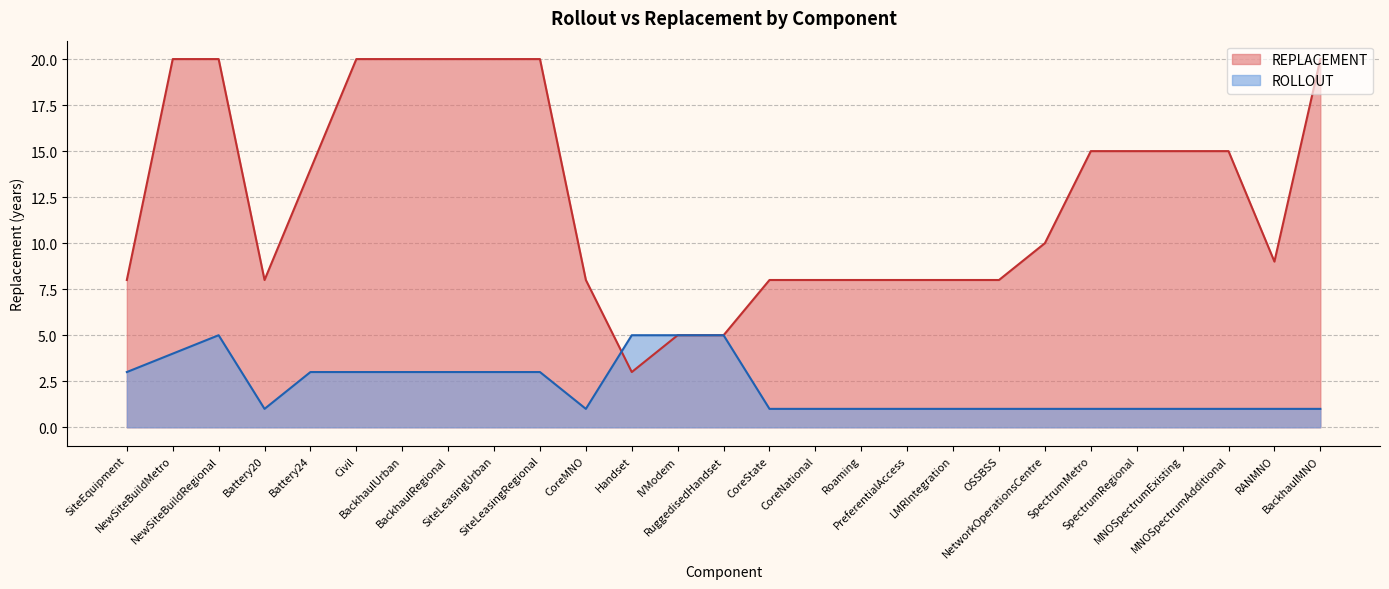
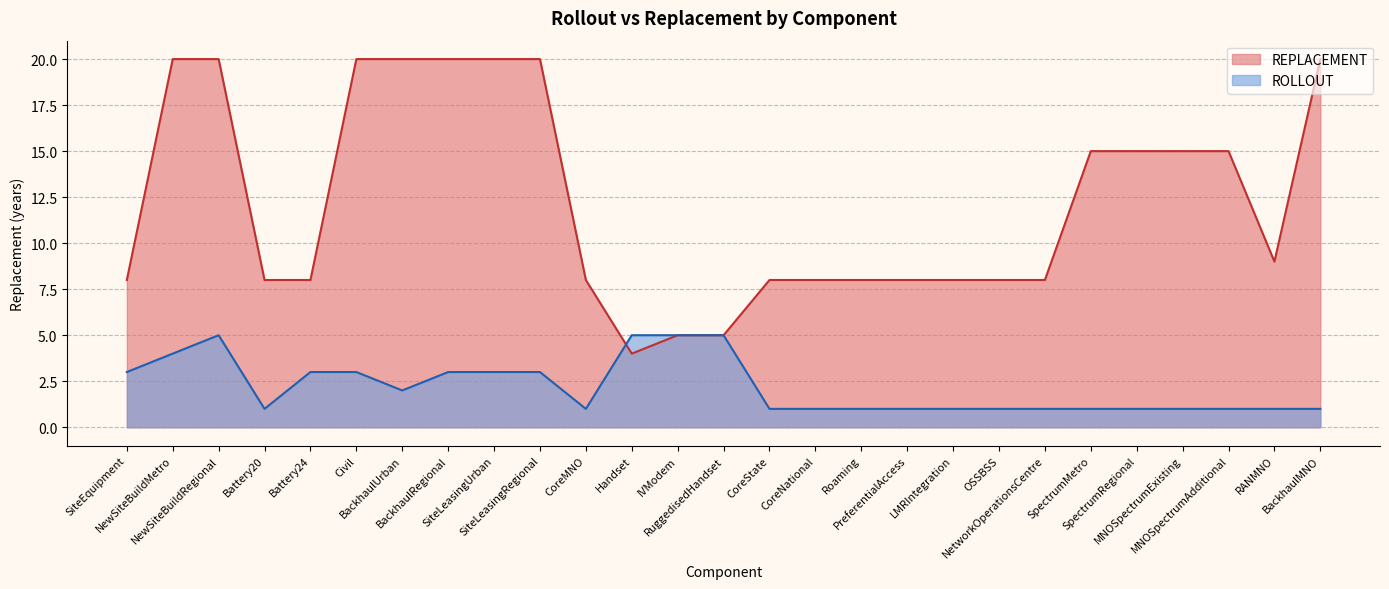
REPLACEMENT, Battery24: 14 -> 8
ROLLOUT, BackhaulUrban: 3 -> 2
REPLACEMENT, Handset: 3 -> 4
REPLACEMENT, NetworkOperationsCentre: 10 -> 8
